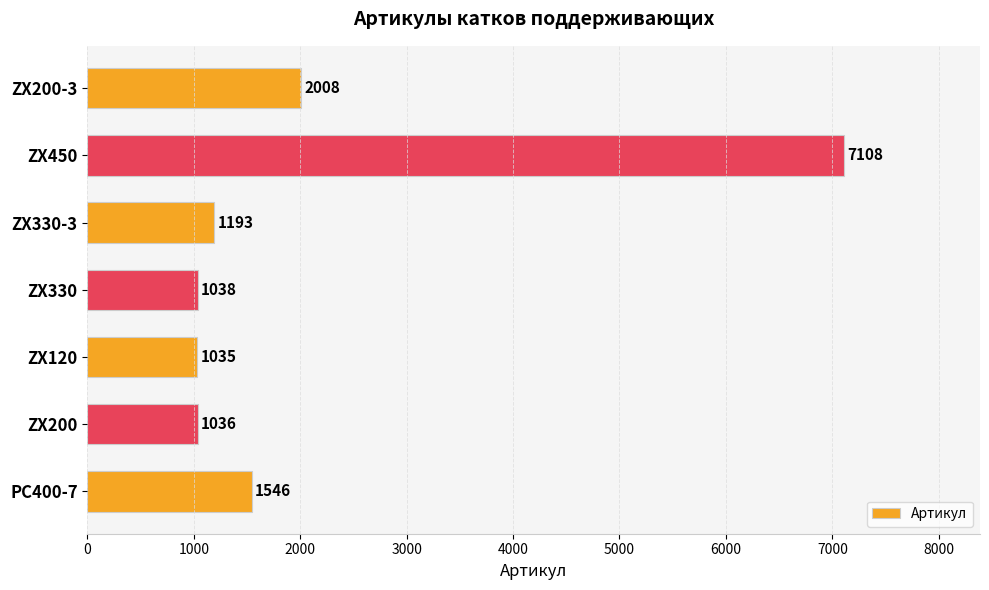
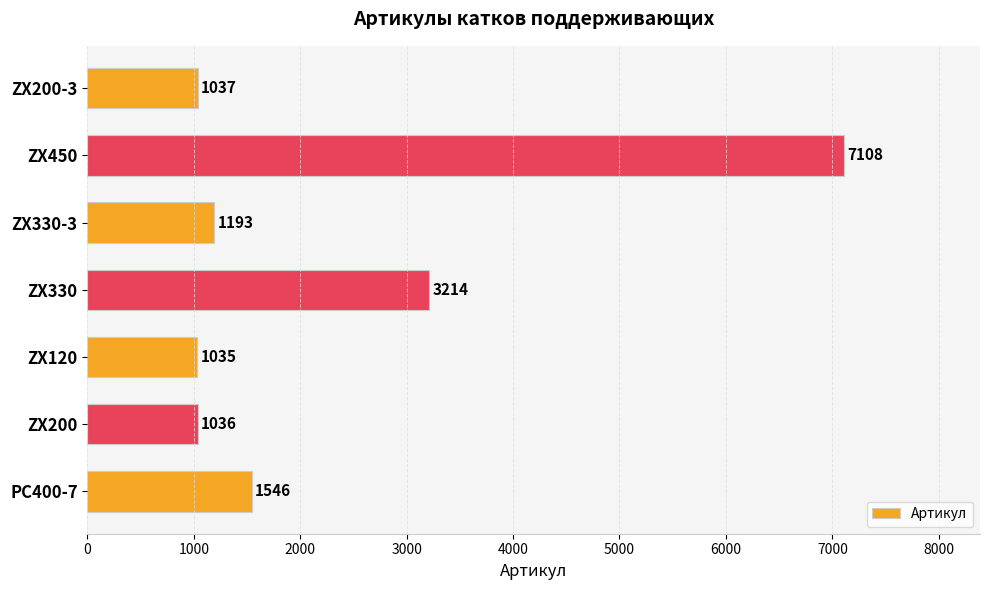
ZX200-3: 2008 -> 1037
ZX330: 1038 -> 3214
